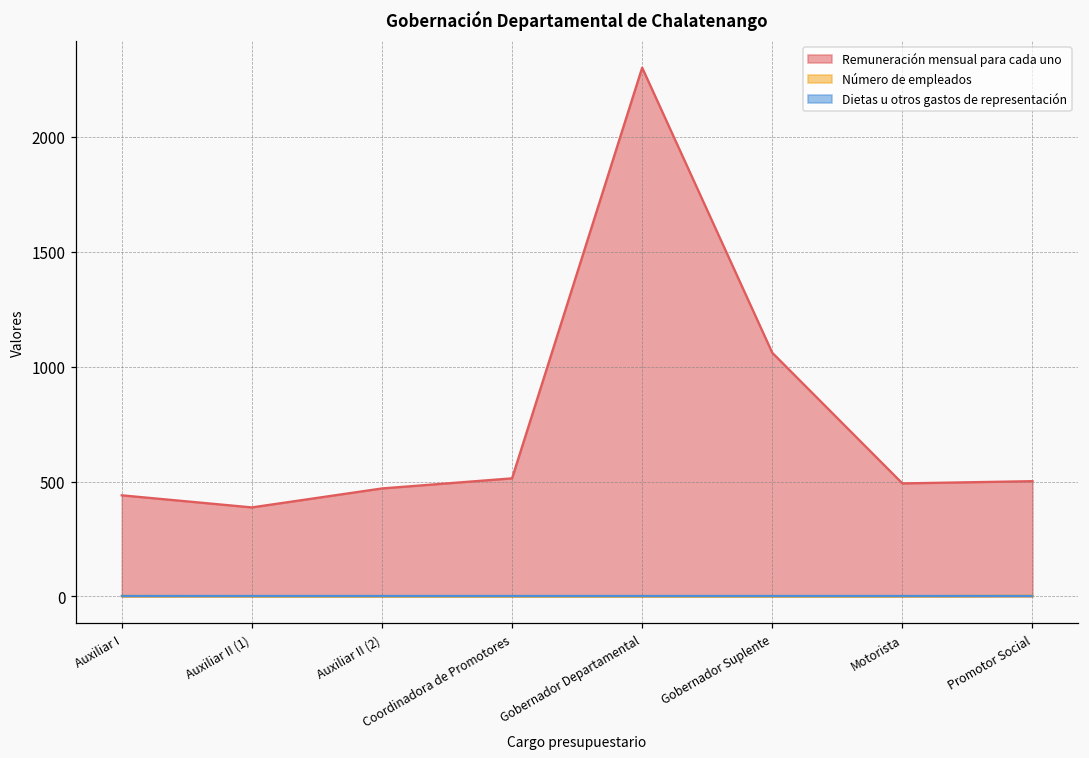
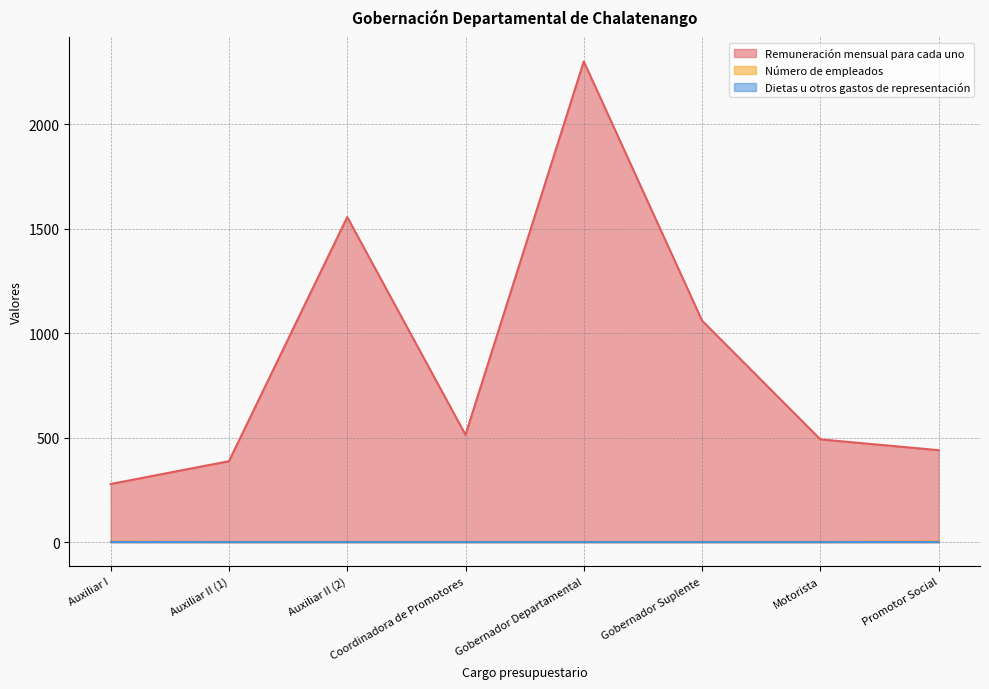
Remuneración mensual para cada uno, Auxiliar I: 440 -> 280
Remuneración mensual para cada uno, Auxiliar II (2): 470 -> 1560
Remuneración mensual para cada uno, Promotor Social: 500 -> 440
